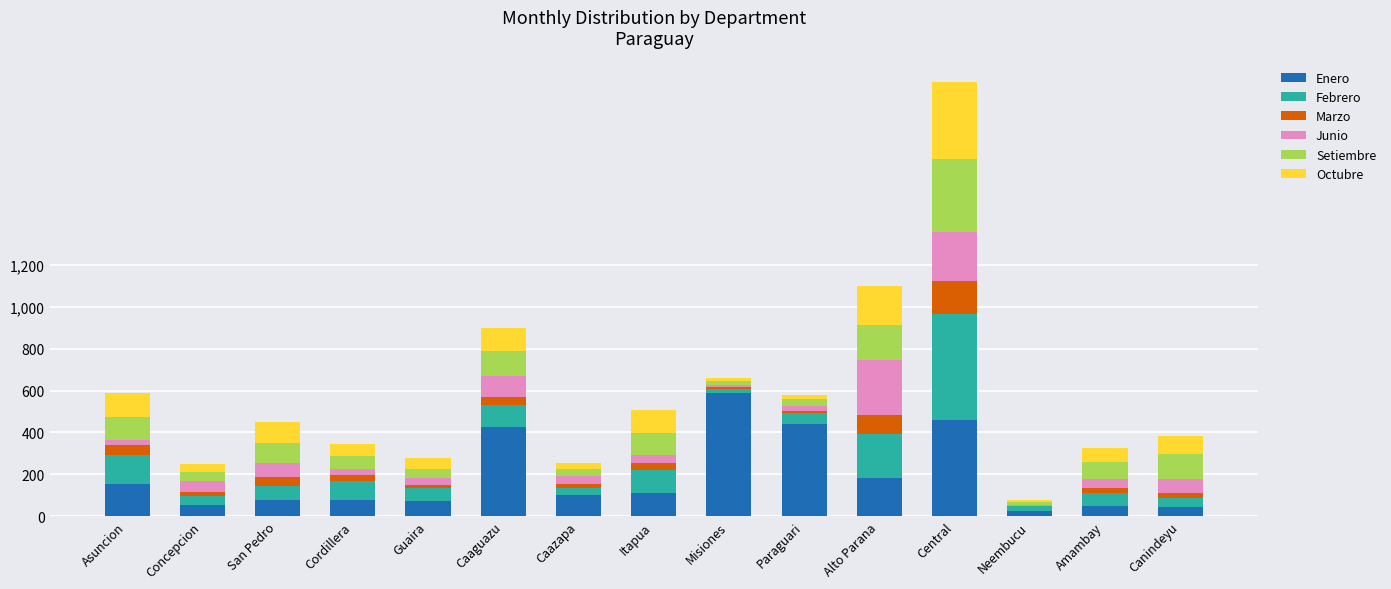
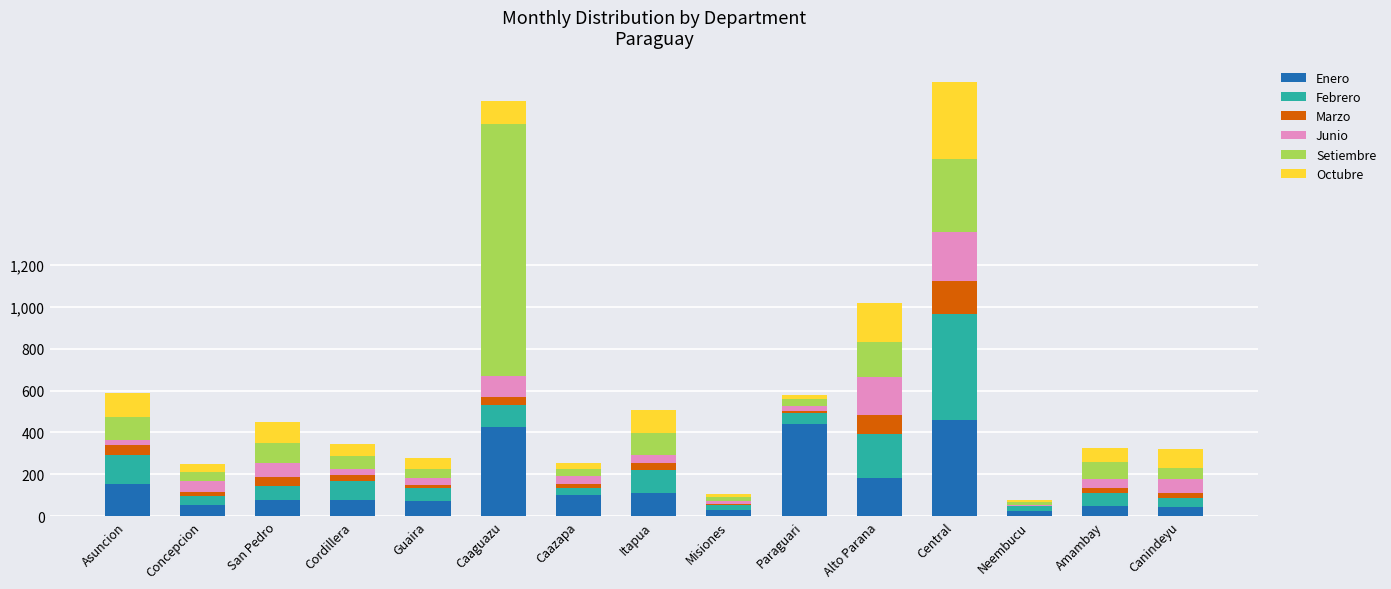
Setiembre, Caaguazu: 120 -> 1,200
Enero, Misiones: 590 -> 30
Junio, Alto Parana: 260 -> 180
Setiembre, Canindeyu: 120 -> 60
